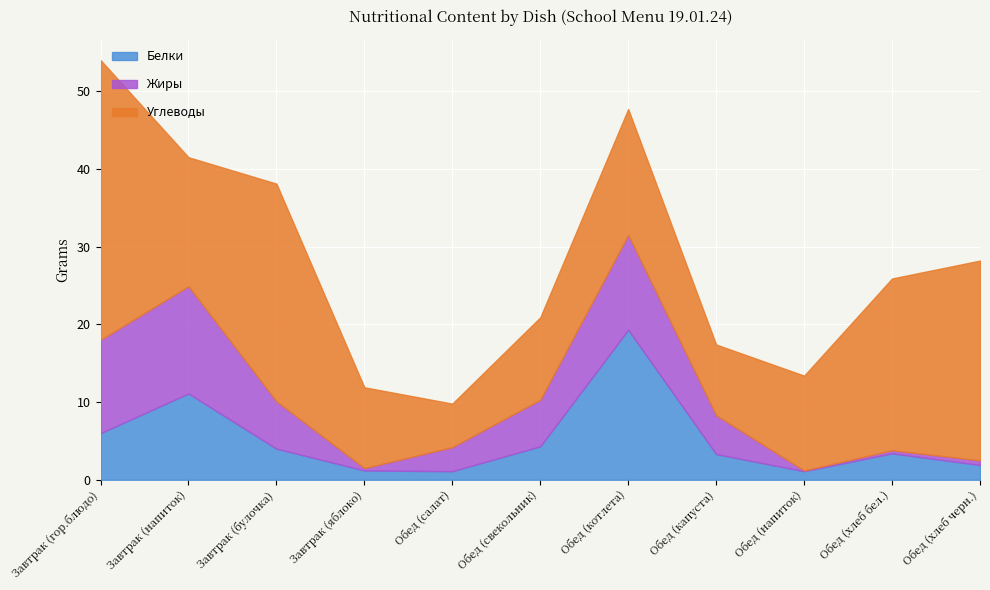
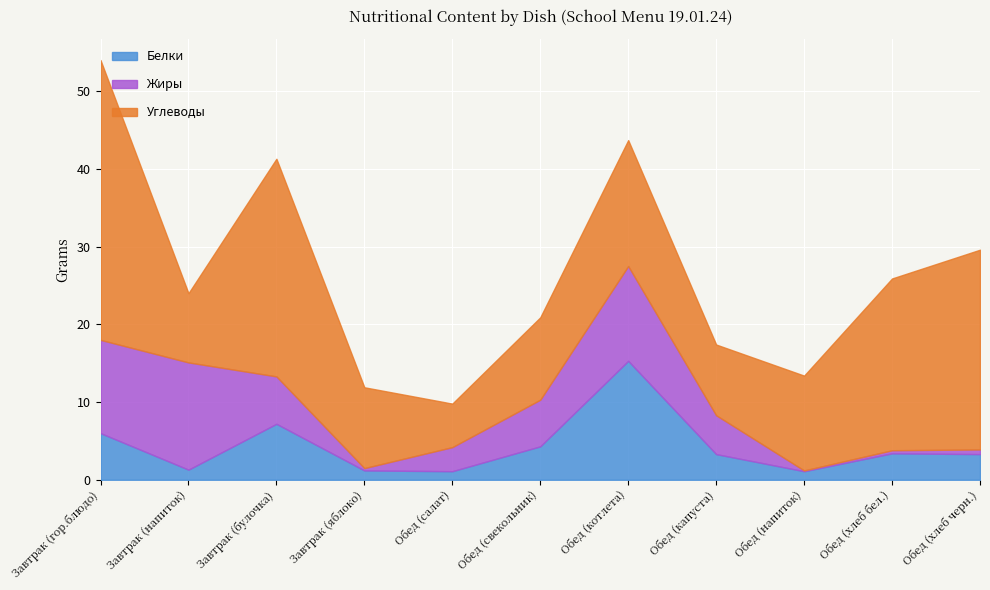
Белки, Завтрак (напиток): 11 -> 1
Углеводы, Завтрак (напиток): 17 -> 9
Белки, Завтрак (булочка): 4 -> 7
Белки, Обед (котлета): 19 -> 15
Белки, Обед (хлеб черн.): 2 -> 3
